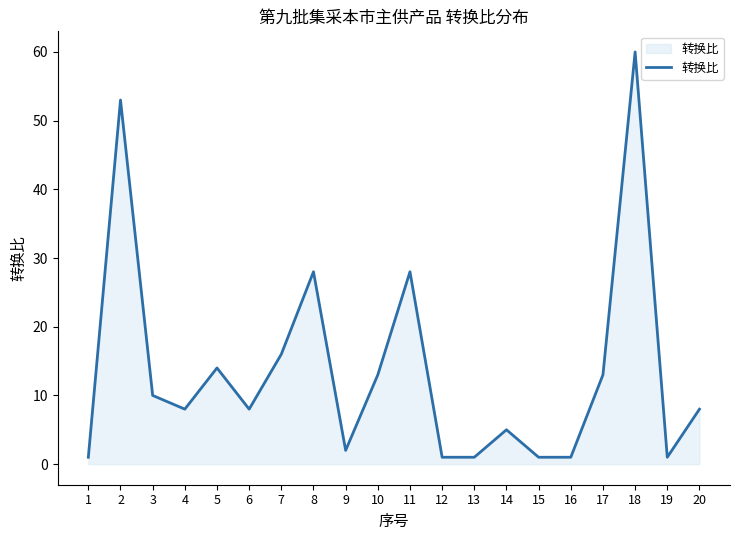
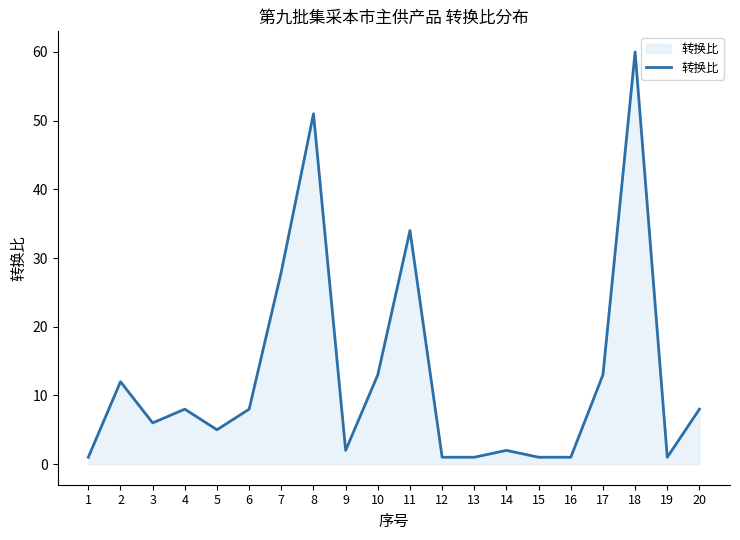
2: 53 -> 12
3: 10 -> 6
5: 14 -> 5
7: 16 -> 28
8: 28 -> 51
11: 28 -> 34
14: 5 -> 2
